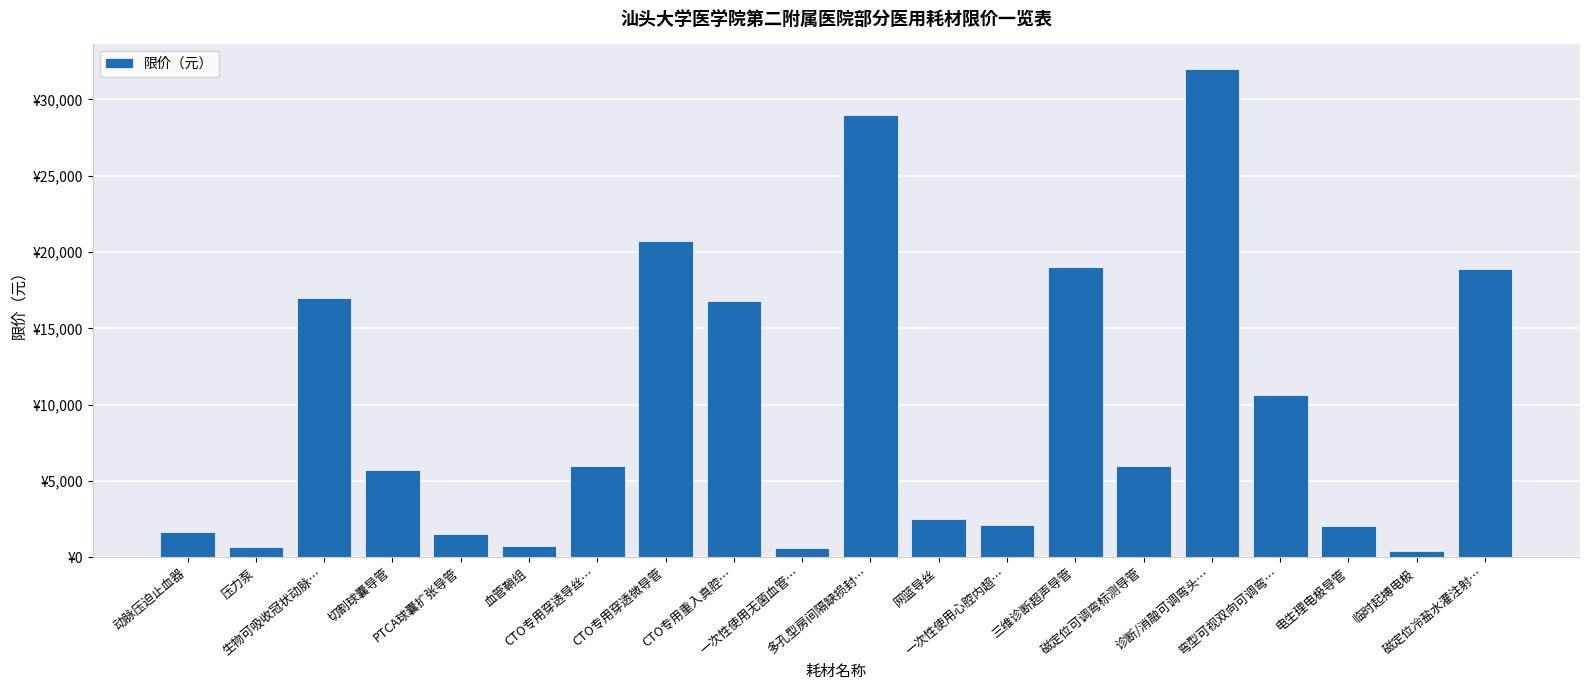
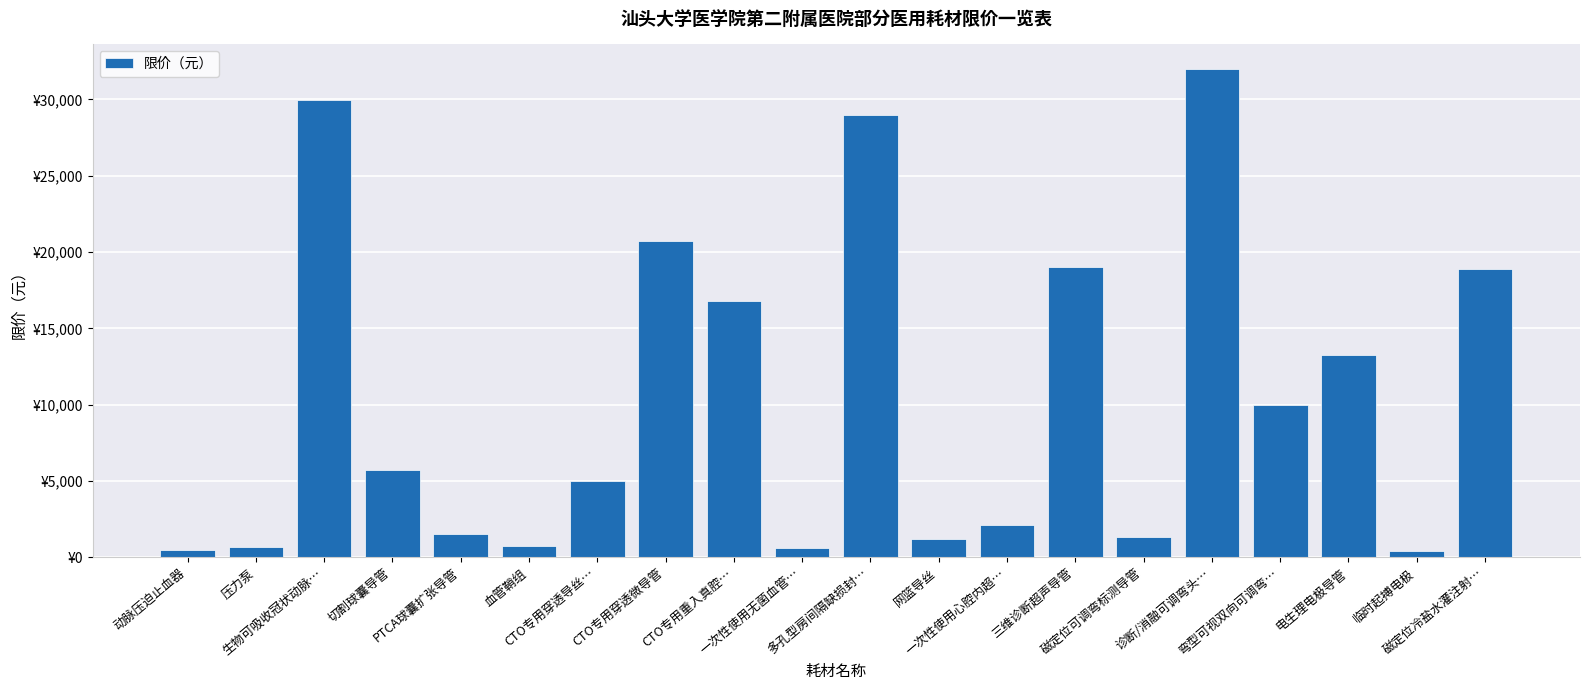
动脉压迫止血器: ¥1,700 -> ¥500
生物可吸收冠状动脉…: ¥17,000 -> ¥30,000
CTO专用穿透导丝…: ¥6,000 -> ¥5,000
网篮导丝: ¥2,500 -> ¥1,200
磁定位可调弯标测导管: ¥6,000 -> ¥1,300
弯型可视双向可调弯…: ¥10,700 -> ¥10,000
电生理电极导管: ¥2,100 -> ¥13,200
